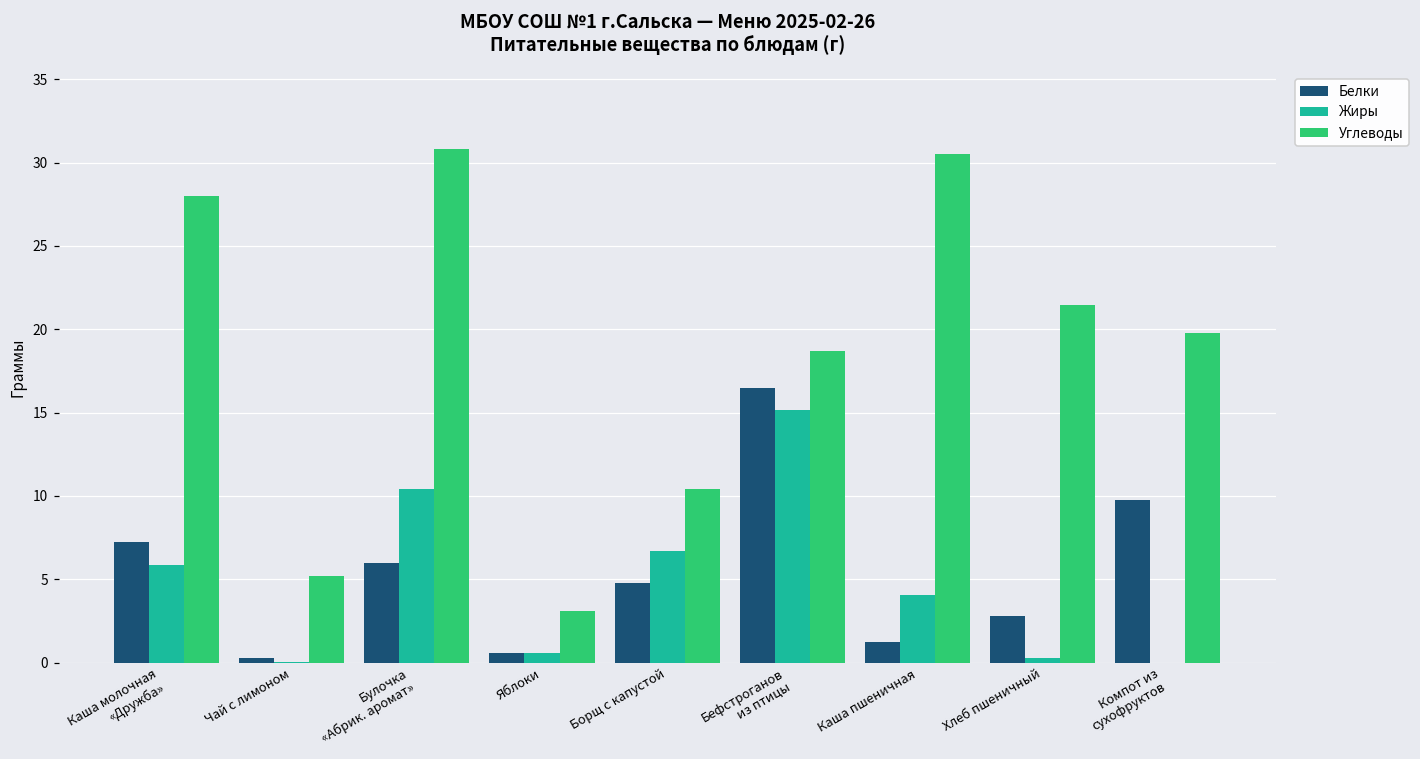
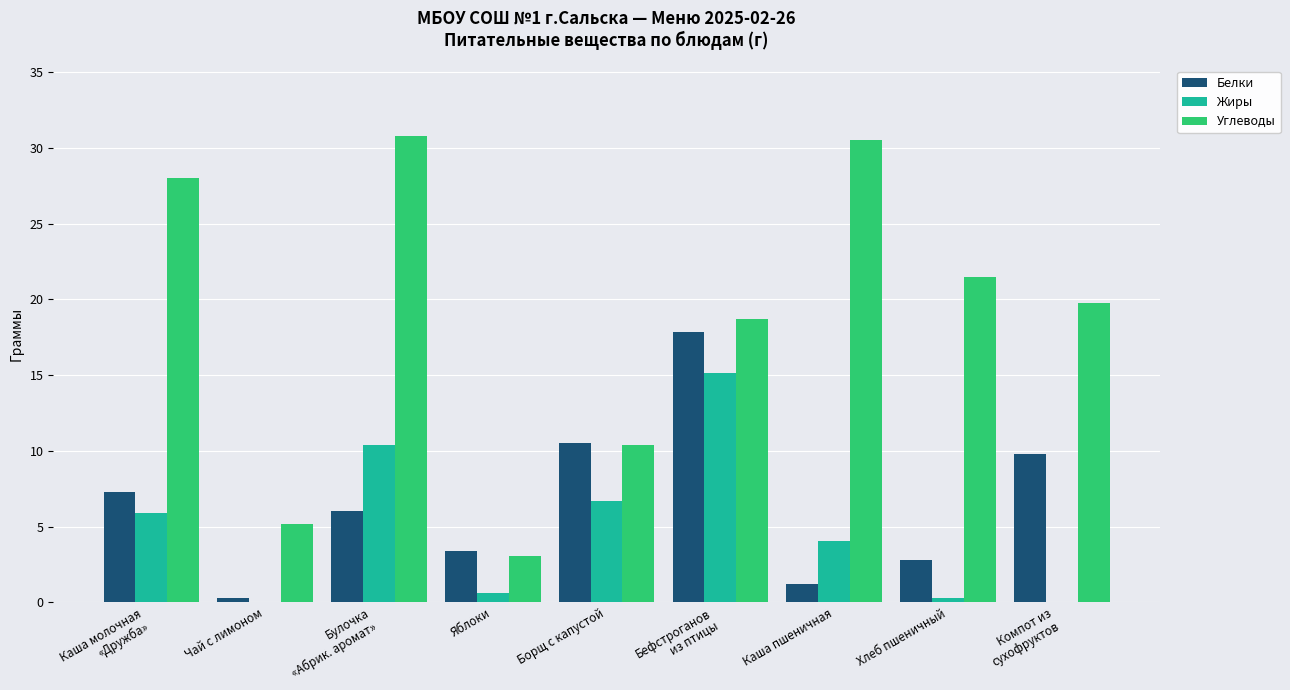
Белки, Яблоки: 0.6 -> 3.4
Белки, Борщ с капустой: 4.8 -> 10.5
Белки, Бефстроганов из птицы: 16.5 -> 17.9
